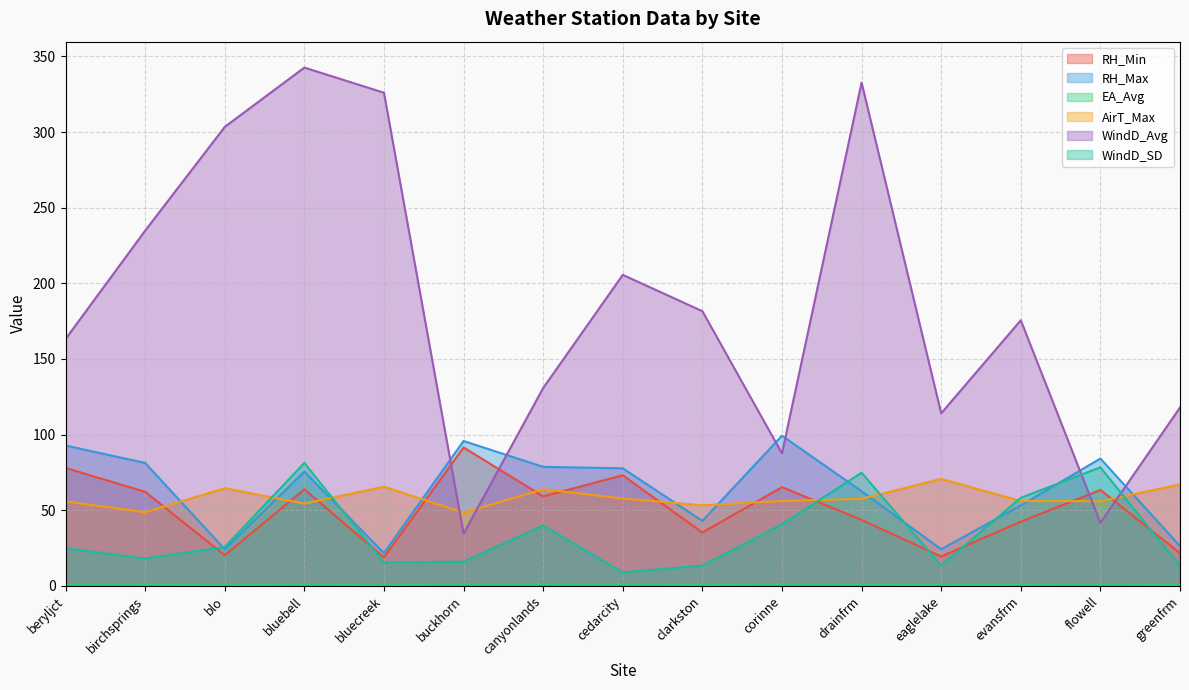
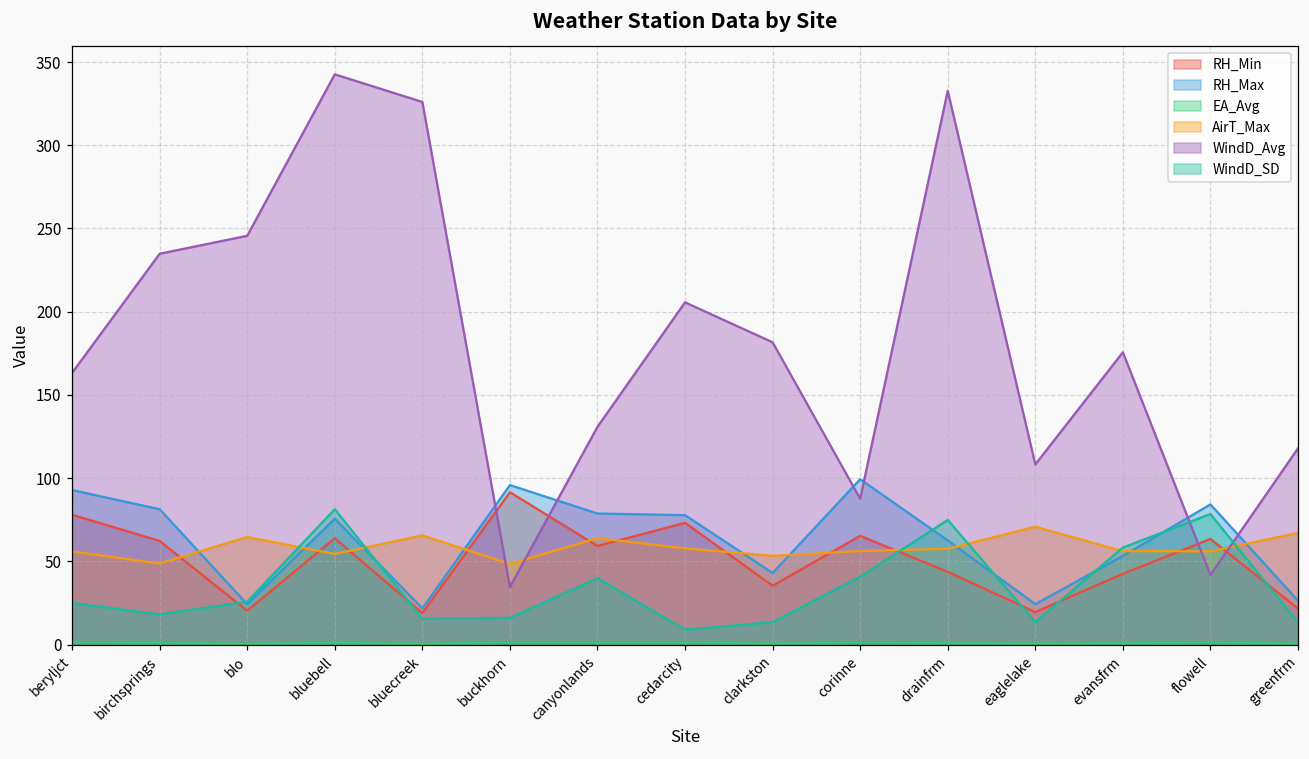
WindD_Avg, blo: 303 -> 246
WindD_Avg, eaglelake: 114 -> 108
